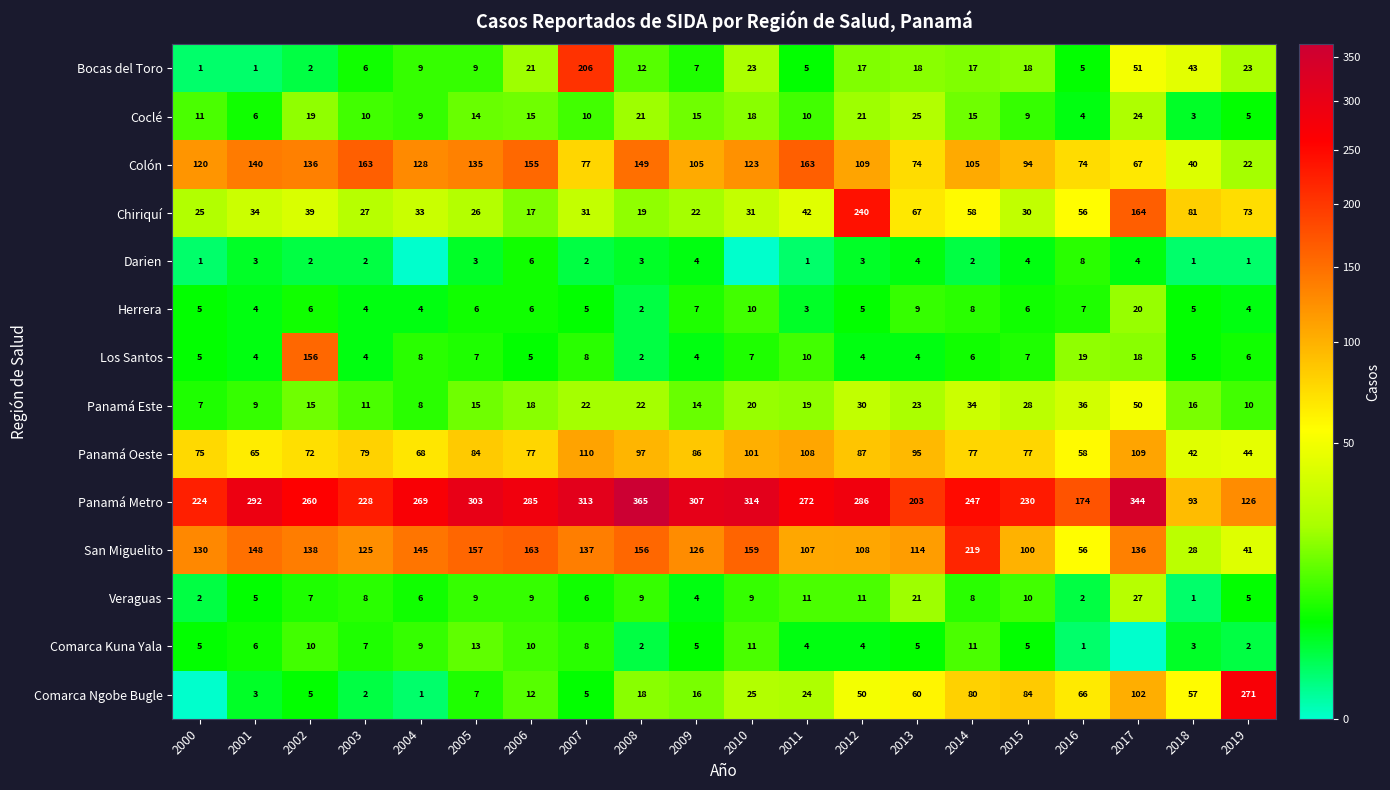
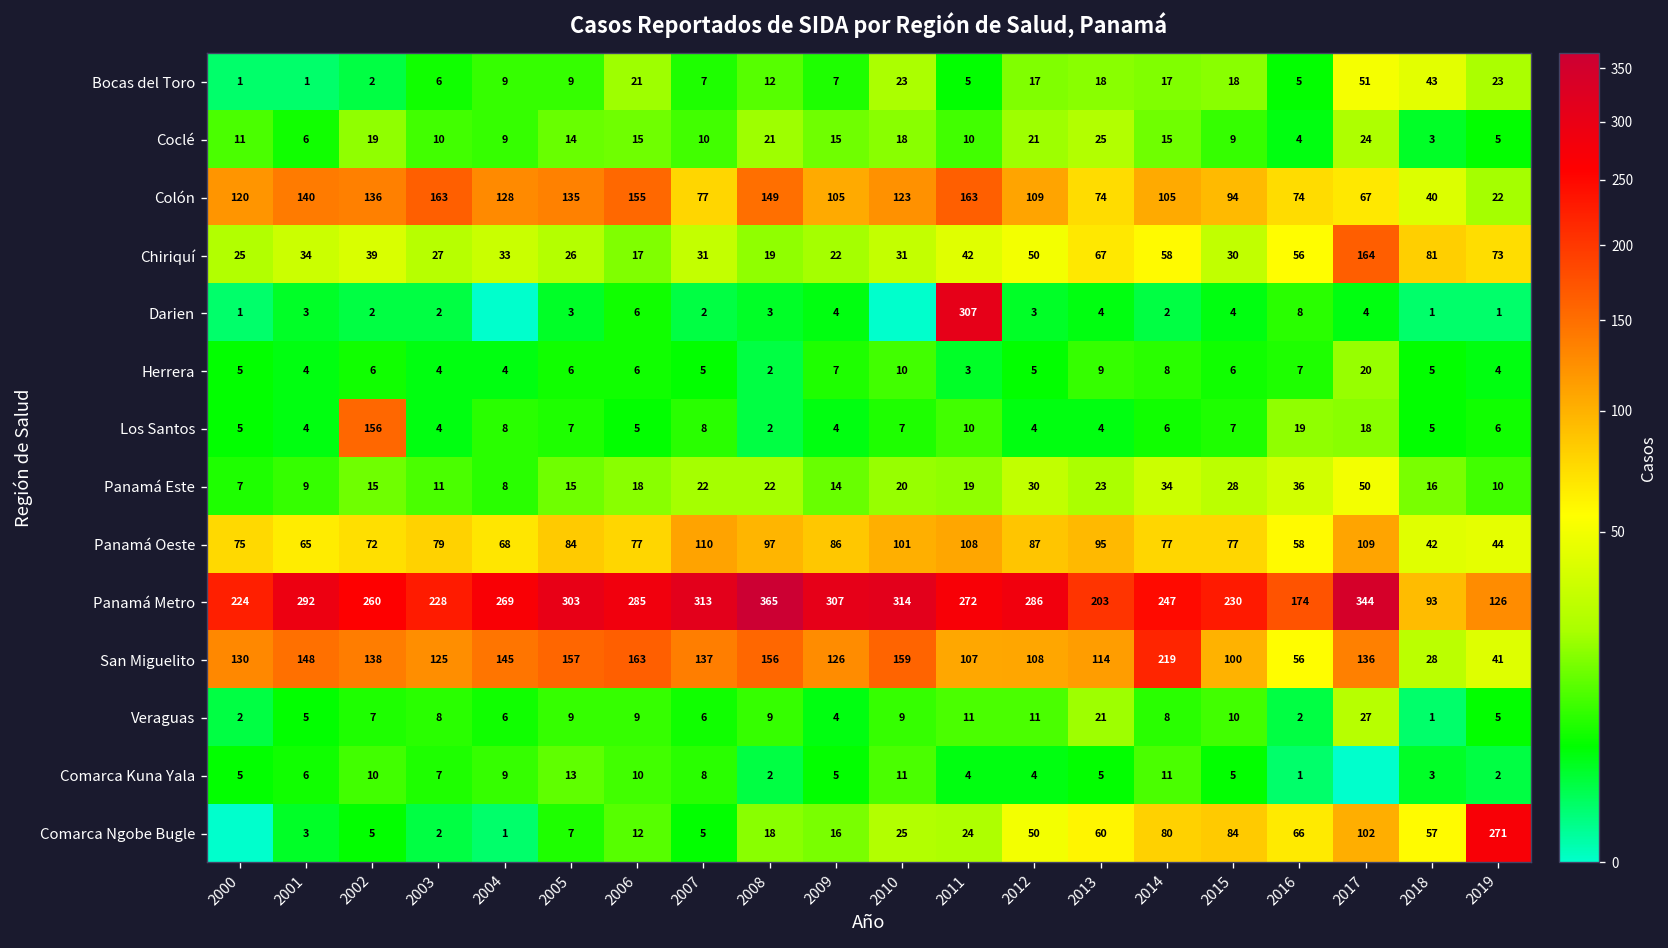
Bocas del Toro, 2007: 206 -> 7
Chiriquí, 2012: 240 -> 50
Darien, 2011: 1 -> 307
